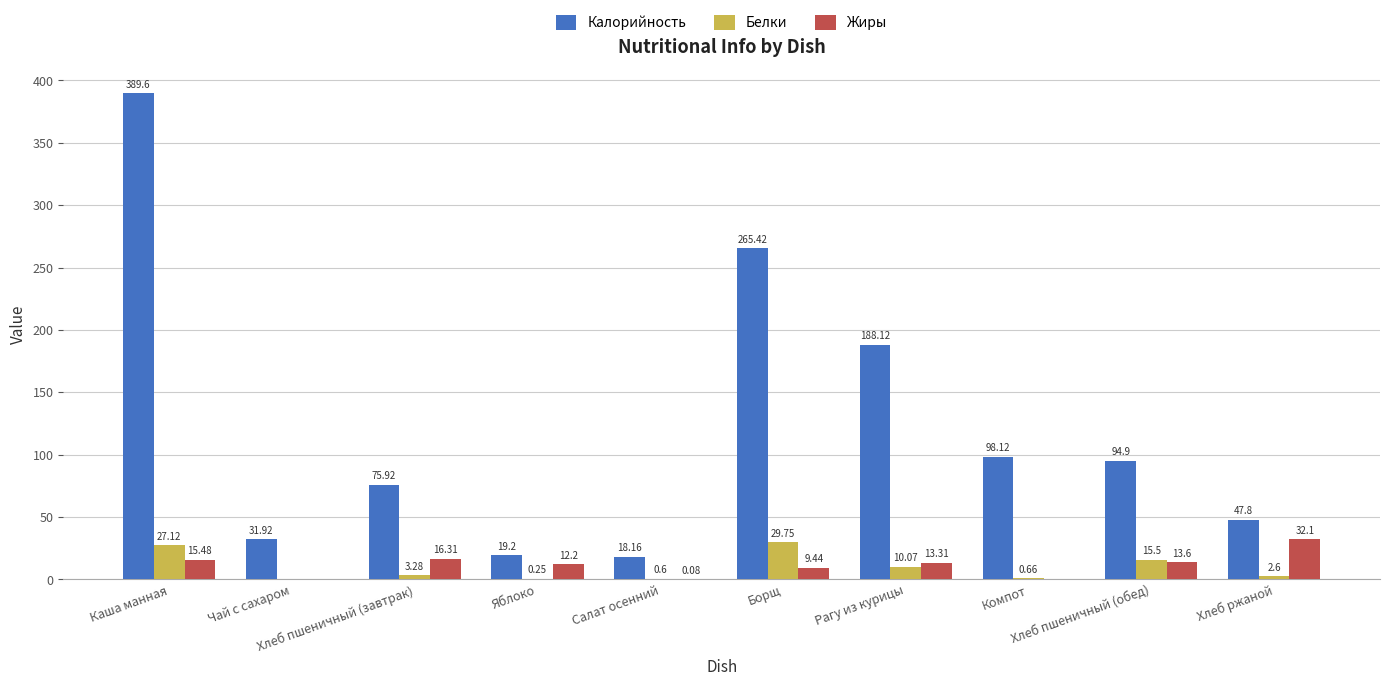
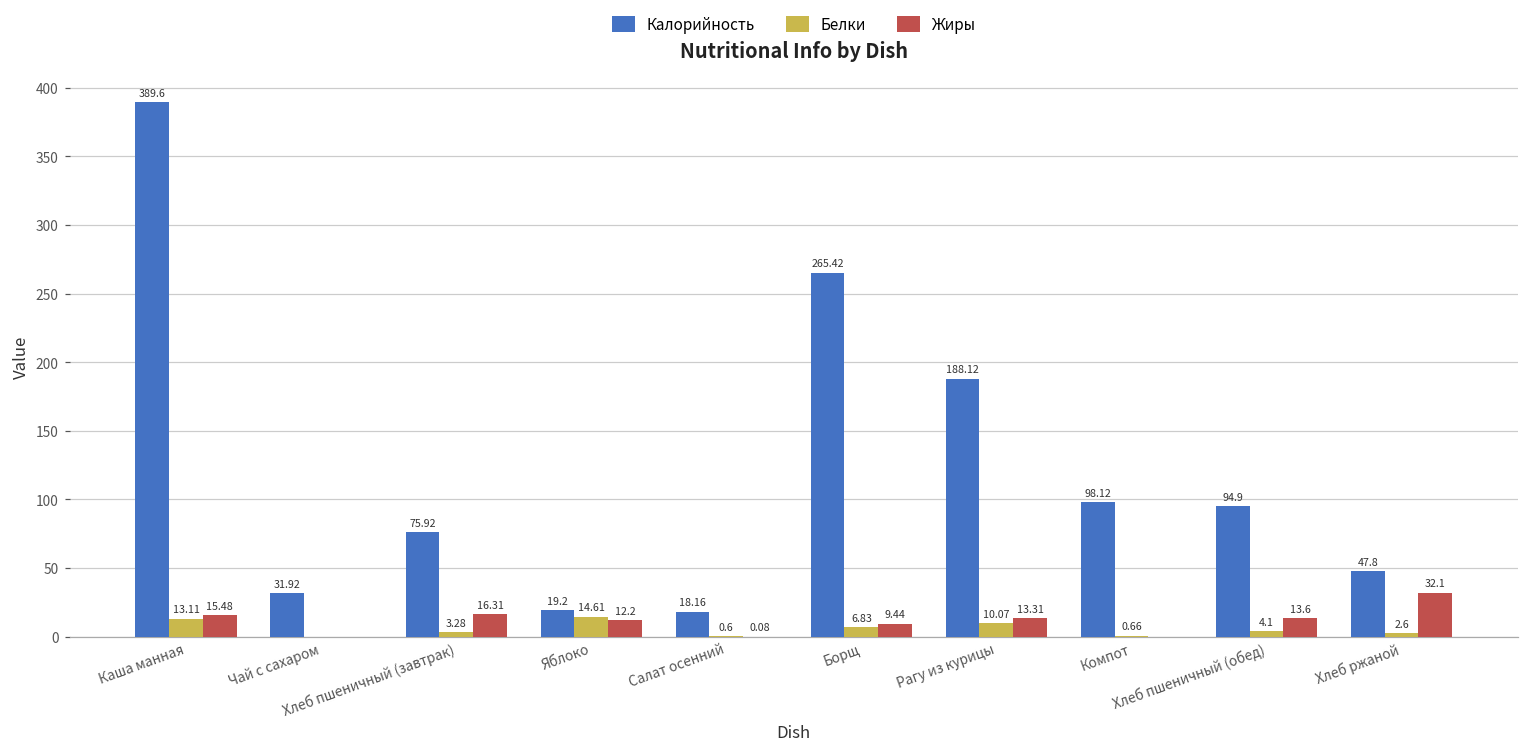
Белки, Каша манная: 27.12 -> 13.11
Белки, Яблоко: 0.25 -> 14.61
Белки, Борщ: 29.75 -> 6.83
Белки, Хлеб пшеничный (обед): 15.5 -> 4.1
